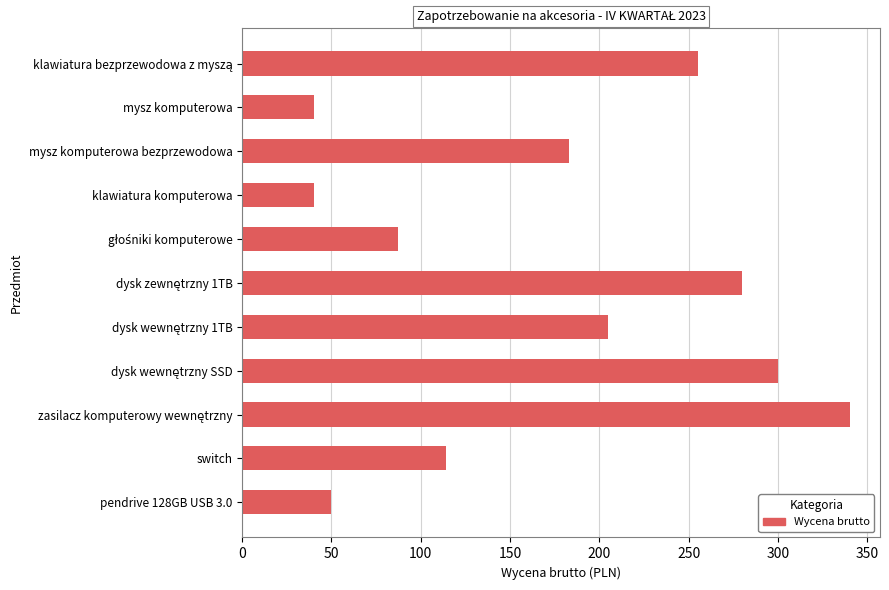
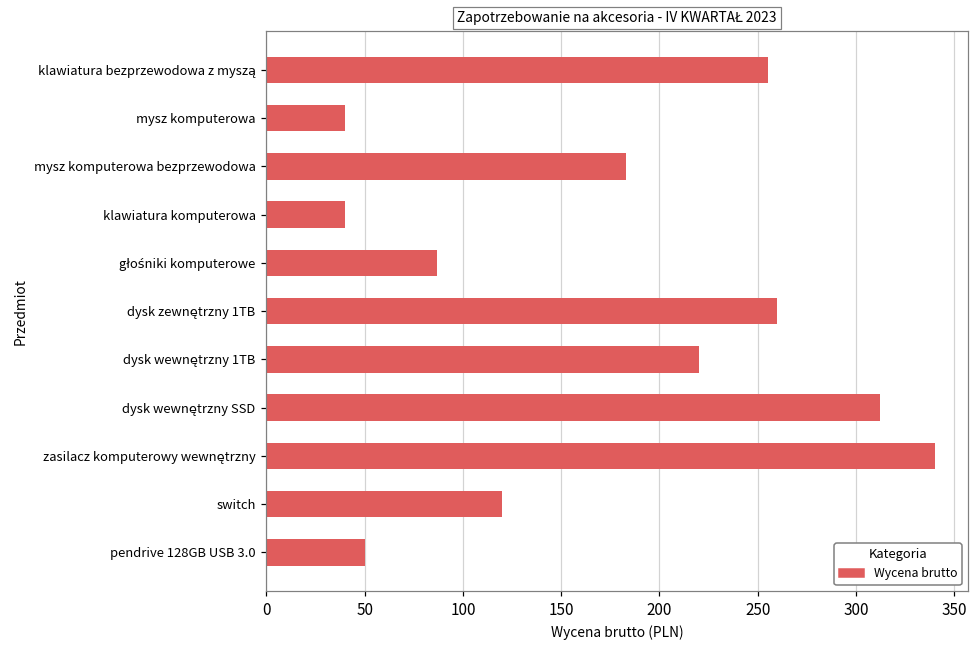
dysk zewnętrzny 1TB: 280 -> 260
dysk wewnętrzny 1TB: 205 -> 220
dysk wewnętrzny SSD: 300 -> 312
switch: 114 -> 120
